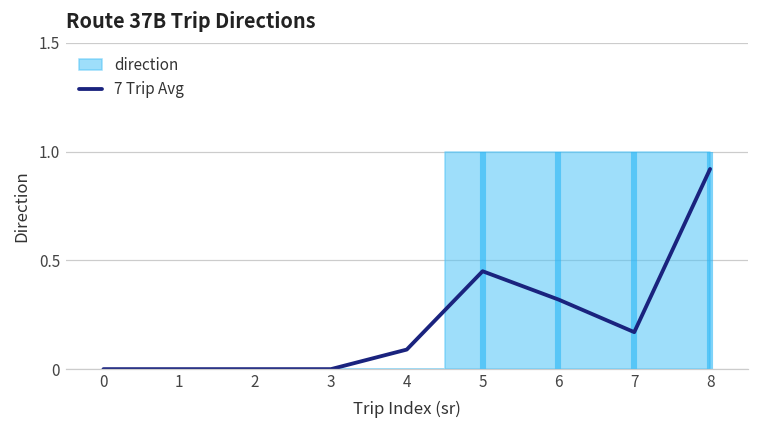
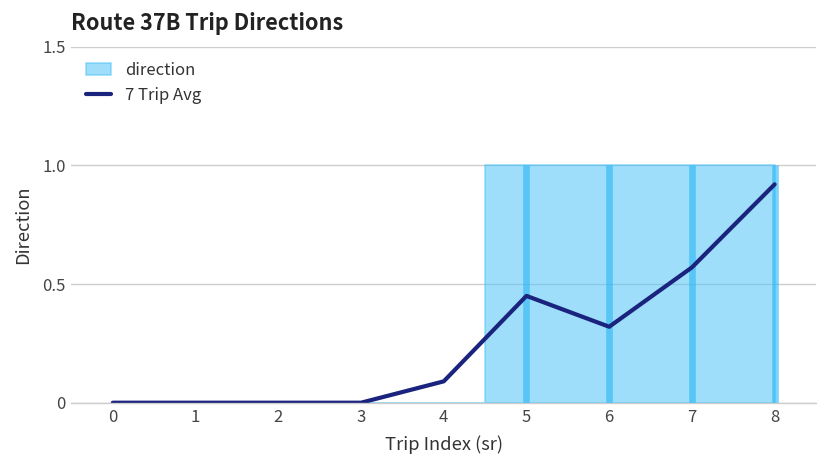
7 Trip Avg, 7: 0.17 -> 0.57
